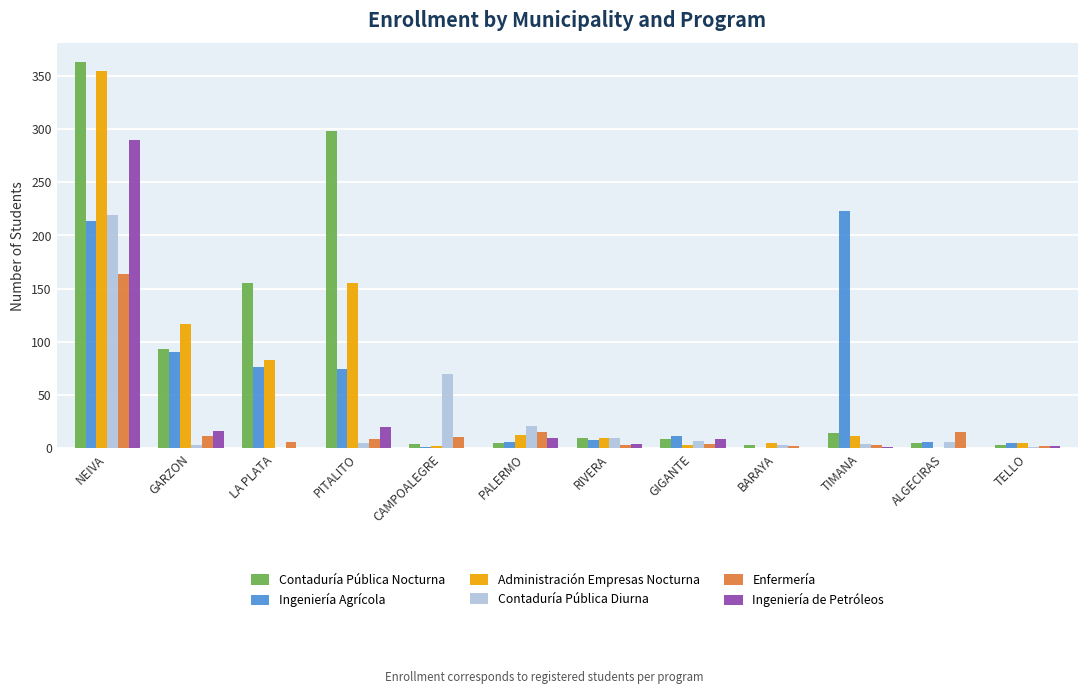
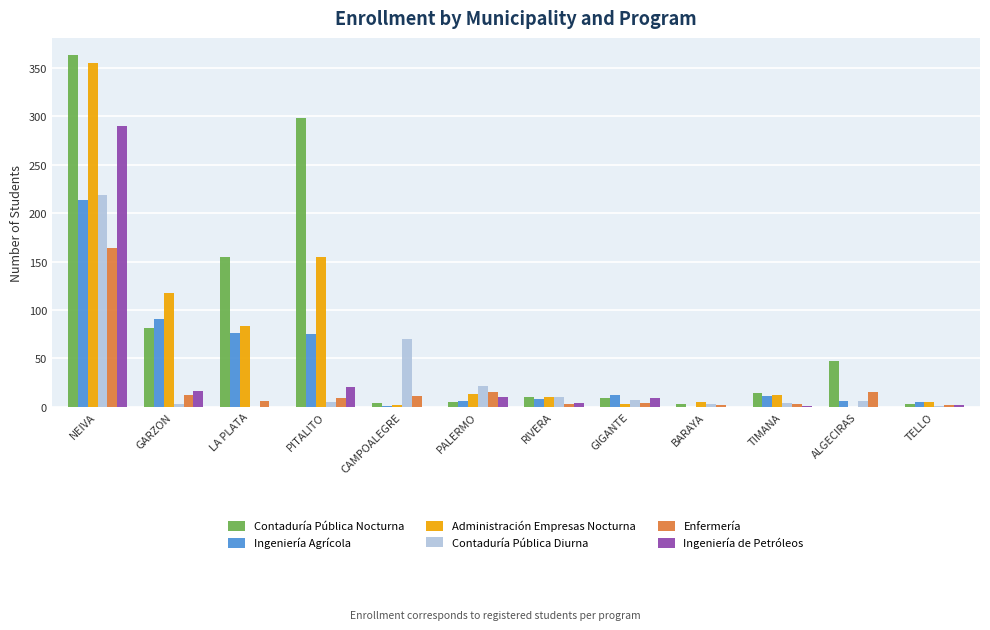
Contaduría Pública Nocturna, GARZON: 90 -> 80
Ingeniería Agrícola, TIMANA: 220 -> 10
Contaduría Pública Nocturna, ALGECIRAS: 10 -> 50
